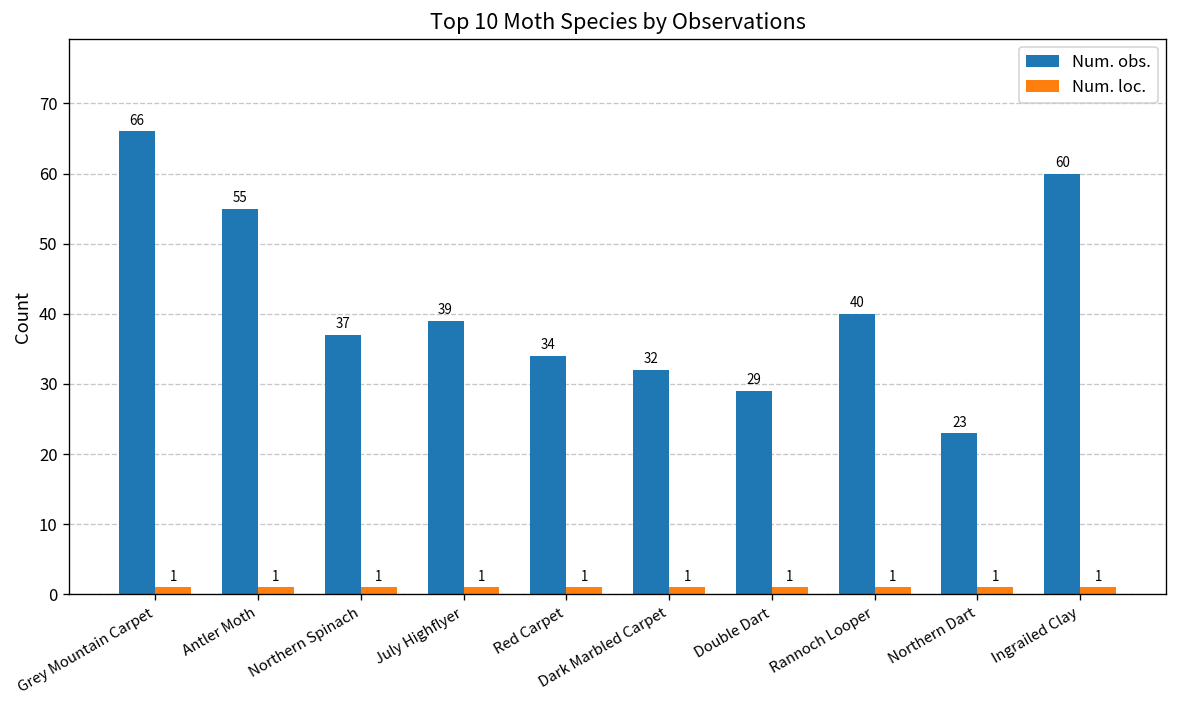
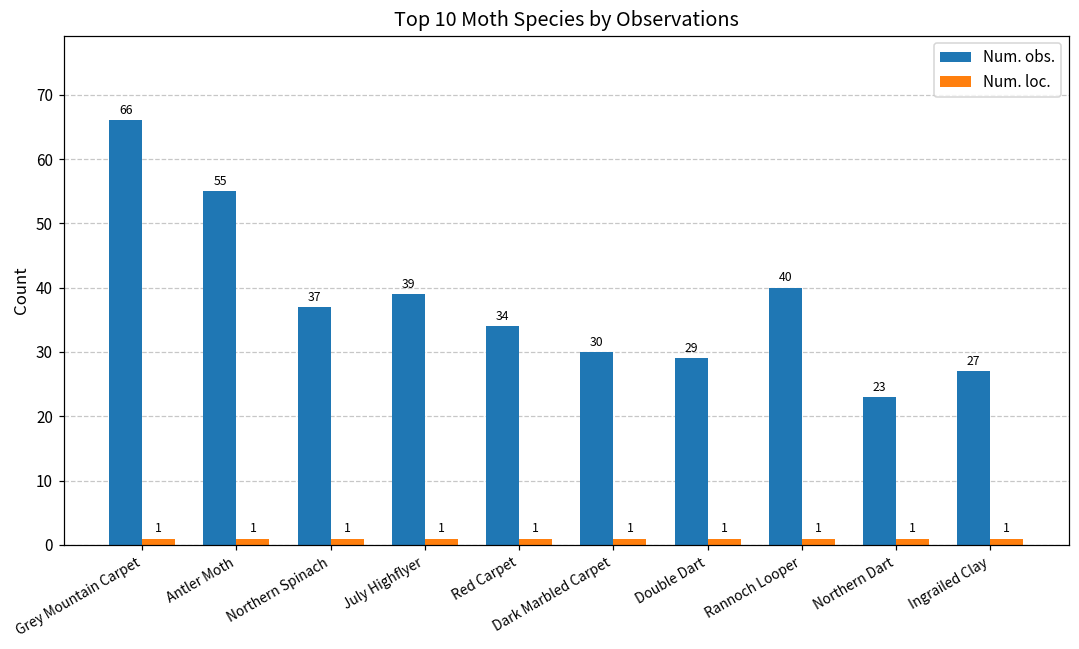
Num. obs., Dark Marbled Carpet: 32 -> 30
Num. obs., Ingrailed Clay: 60 -> 27
